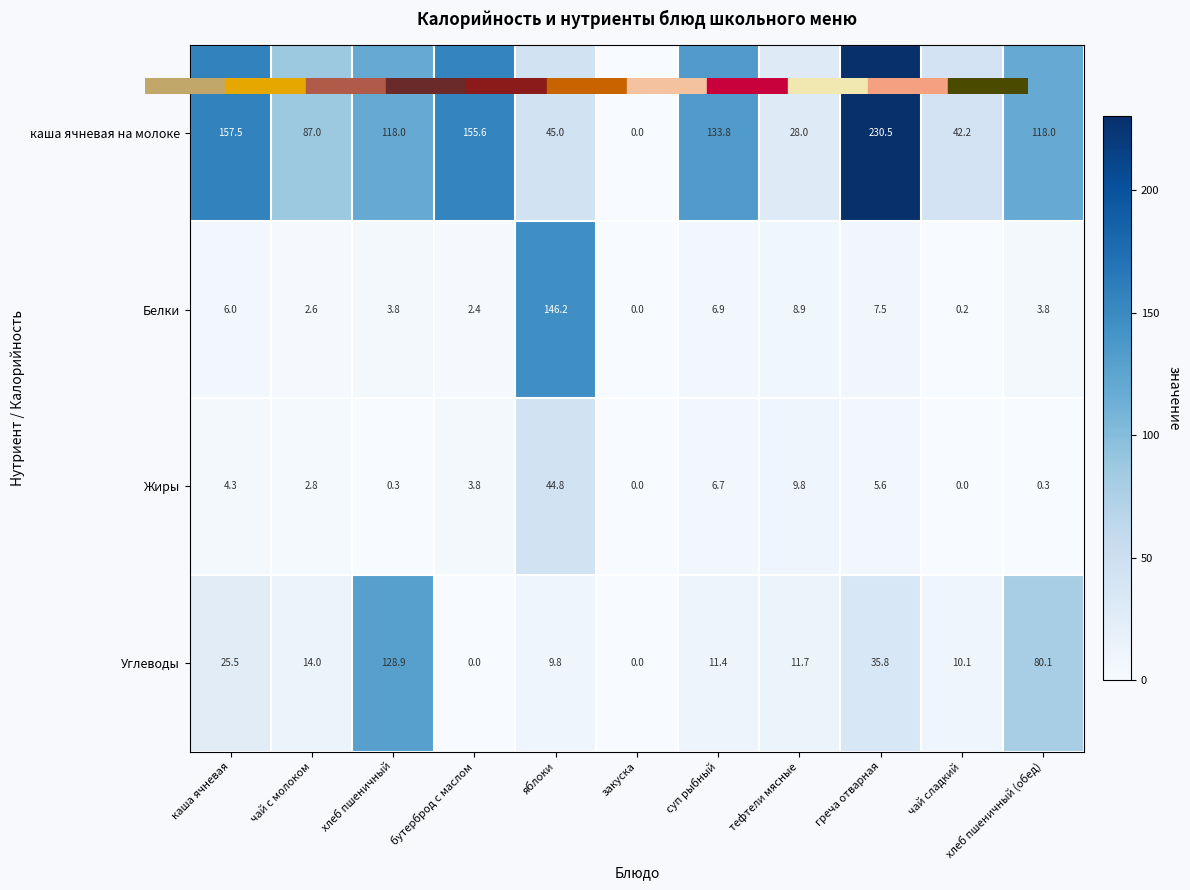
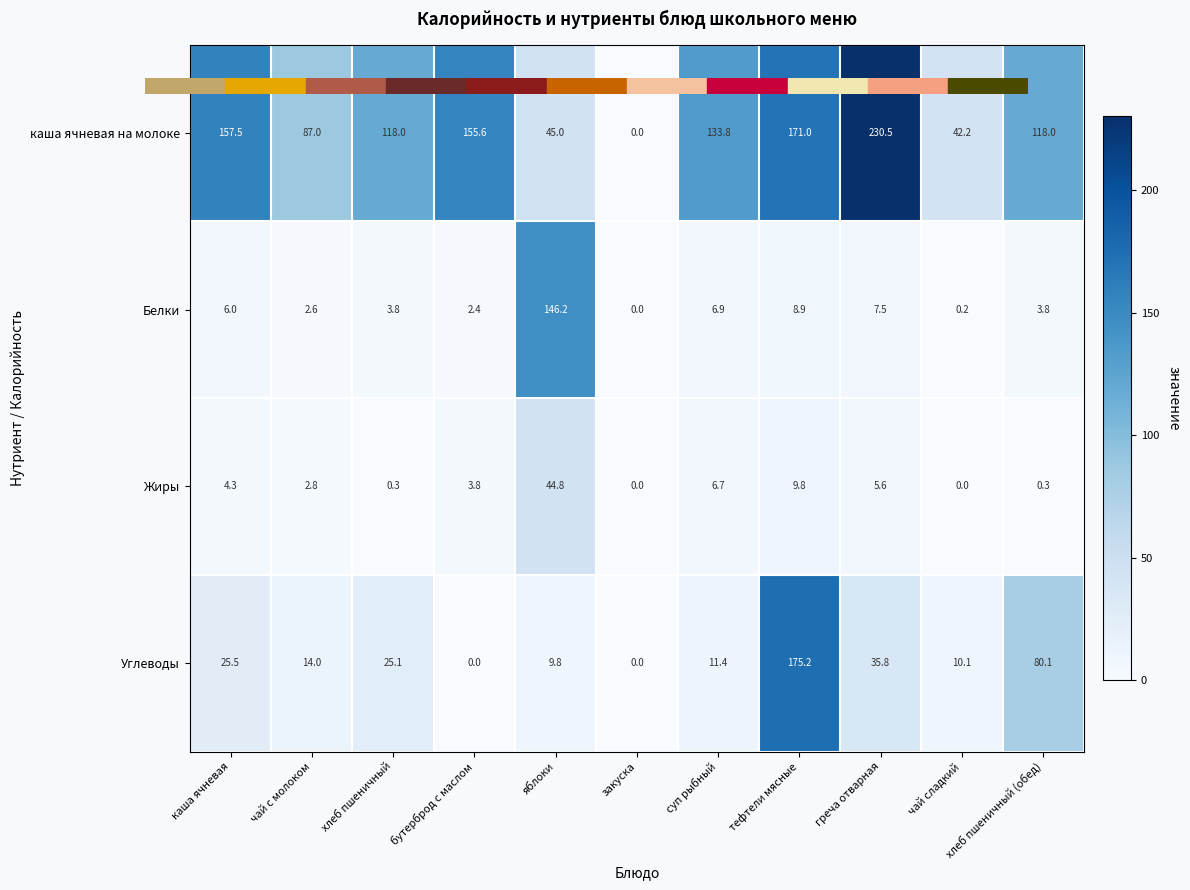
каша ячневая на молоке, тефтели мясные: 28.0 -> 171.0
Углеводы, хлеб пшеничный: 128.9 -> 25.1
Углеводы, тефтели мясные: 11.7 -> 175.2
